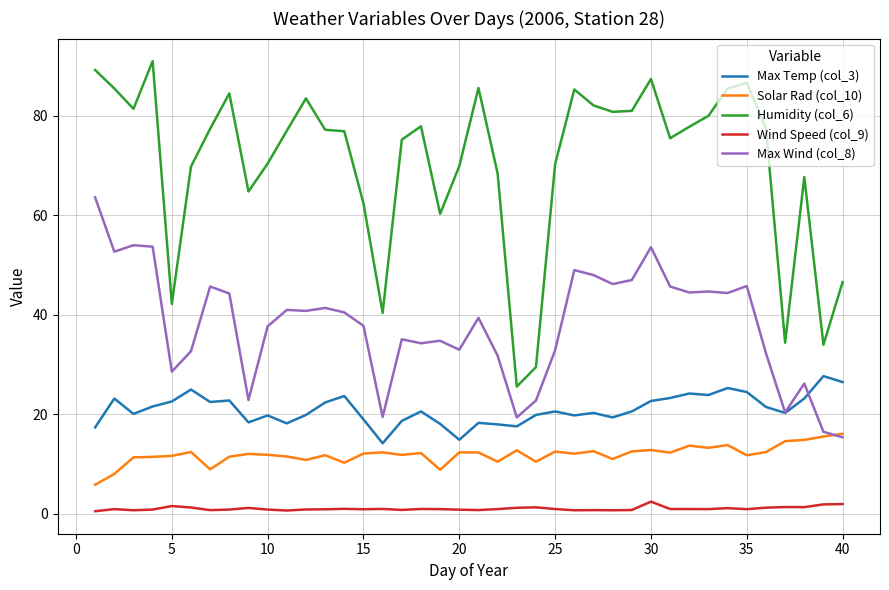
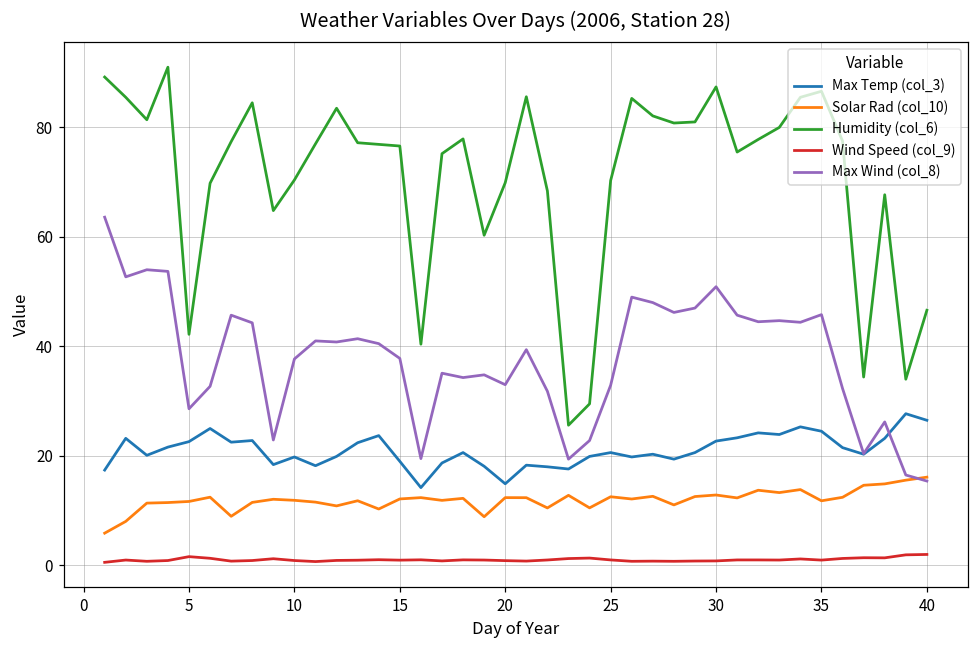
Humidity (col_6), 15: 62 -> 77
Wind Speed (col_9), 30: 2 -> 1
Max Wind (col_8), 30: 54 -> 51
